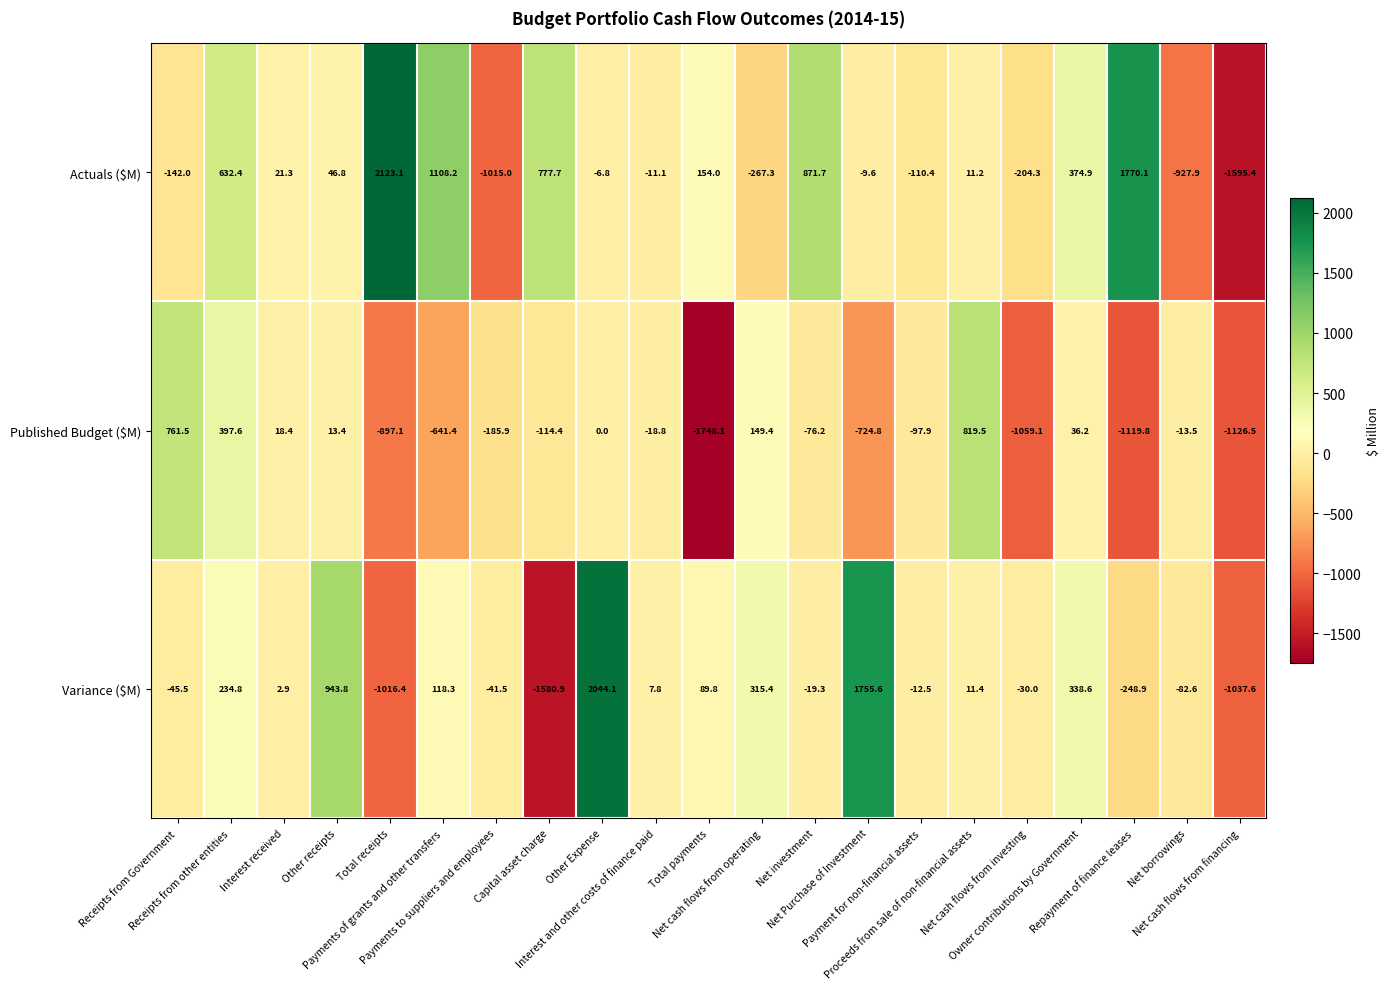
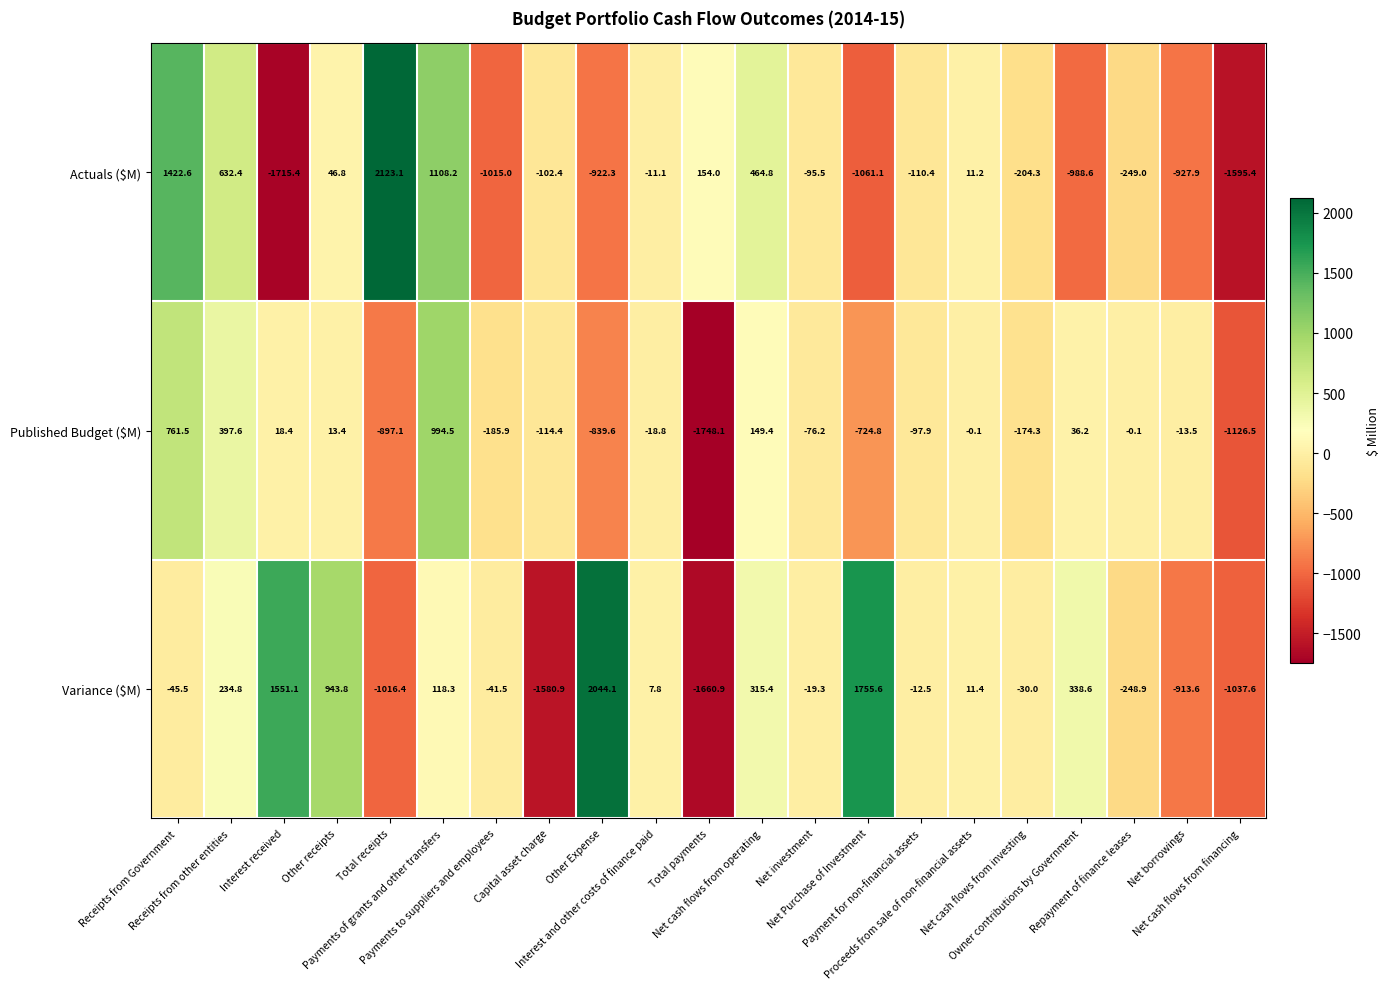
Actuals ($M), Receipts from Government: -142.0 -> 1422.6
Actuals ($M), Interest received: 21.3 -> -1715.4
Actuals ($M), Capital asset charge: 777.7 -> -102.4
Actuals ($M), Other Expense: -6.8 -> -922.3
Actuals ($M), Net cash flows from operating: -267.3 -> 464.8
Actuals ($M), Net investment: 871.7 -> -95.5
Actuals ($M), Net Purchase of Investment: -9.6 -> -1061.1
Actuals ($M), Owner contributions by Government: 374.9 -> -988.6
Actuals ($M), Repayment of finance leases: 1770.1 -> -249.0
Published Budget ($M), Payments of grants and other transfers: -641.4 -> 994.5
Published Budget ($M), Other Expense: 0.0 -> -839.6
Published Budget ($M), Proceeds from sale of non-financial assets: 819.5 -> -0.1
Published Budget ($M), Net cash flows from investing: -1059.1 -> -174.3
Published Budget ($M), Repayment of finance leases: -1119.8 -> -0.1
Variance ($M), Interest received: 2.9 -> 1551.1
Variance ($M), Total payments: 89.8 -> -1660.9
Variance ($M), Net borrowings: -82.6 -> -913.6
